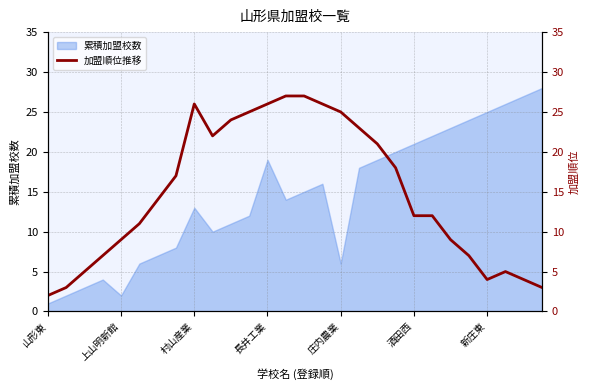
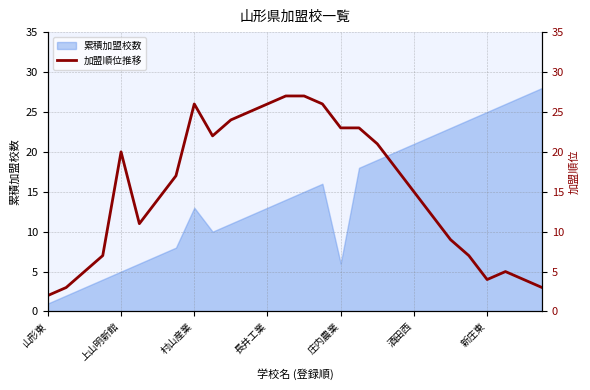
累積加盟校数, 上山明新館: 2 -> 5
累積加盟校数, 長井工業: 19 -> 13
加盟順位推移, 上山明新館: 9 -> 20
加盟順位推移, 庄内農業: 25 -> 23
加盟順位推移, 酒田西: 12 -> 15
